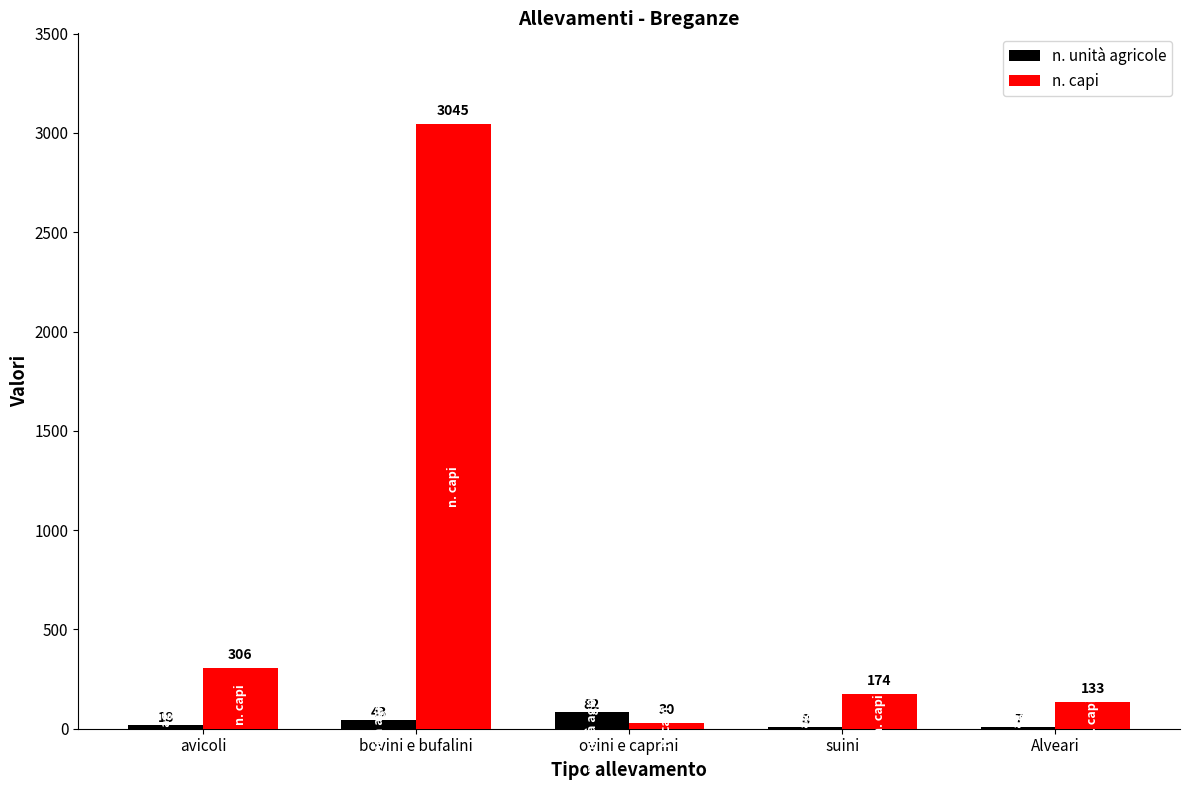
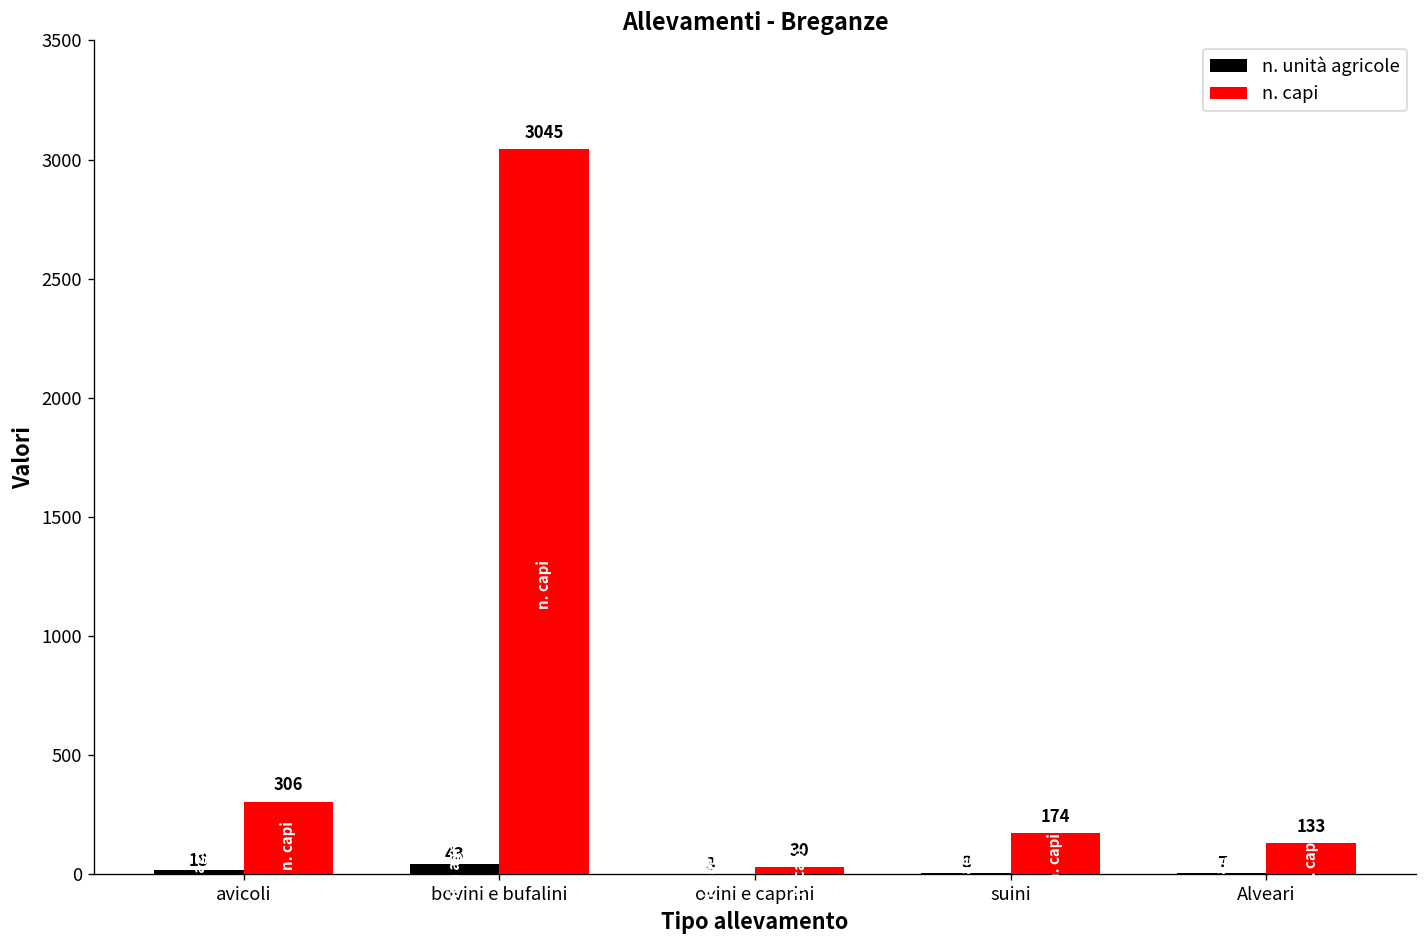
n. unità agricole, ovini e caprini: 82 -> 3
